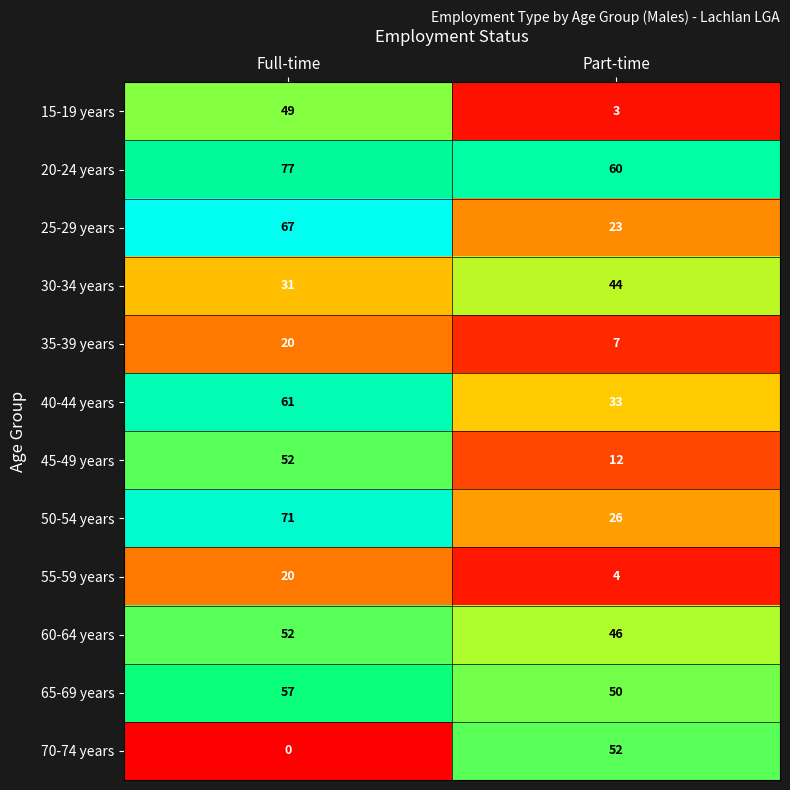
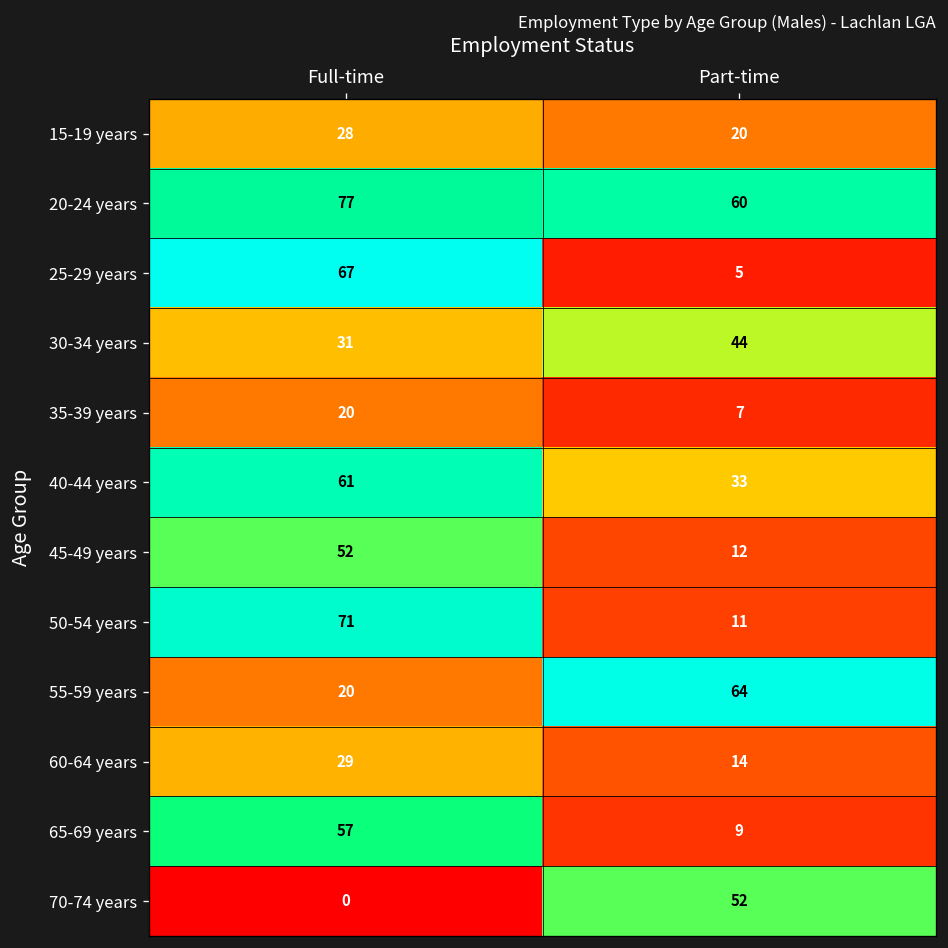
15-19 years, Full-time: 49 -> 28
15-19 years, Part-time: 3 -> 20
25-29 years, Part-time: 23 -> 5
50-54 years, Part-time: 26 -> 11
55-59 years, Part-time: 4 -> 64
60-64 years, Full-time: 52 -> 29
60-64 years, Part-time: 46 -> 14
65-69 years, Part-time: 50 -> 9
